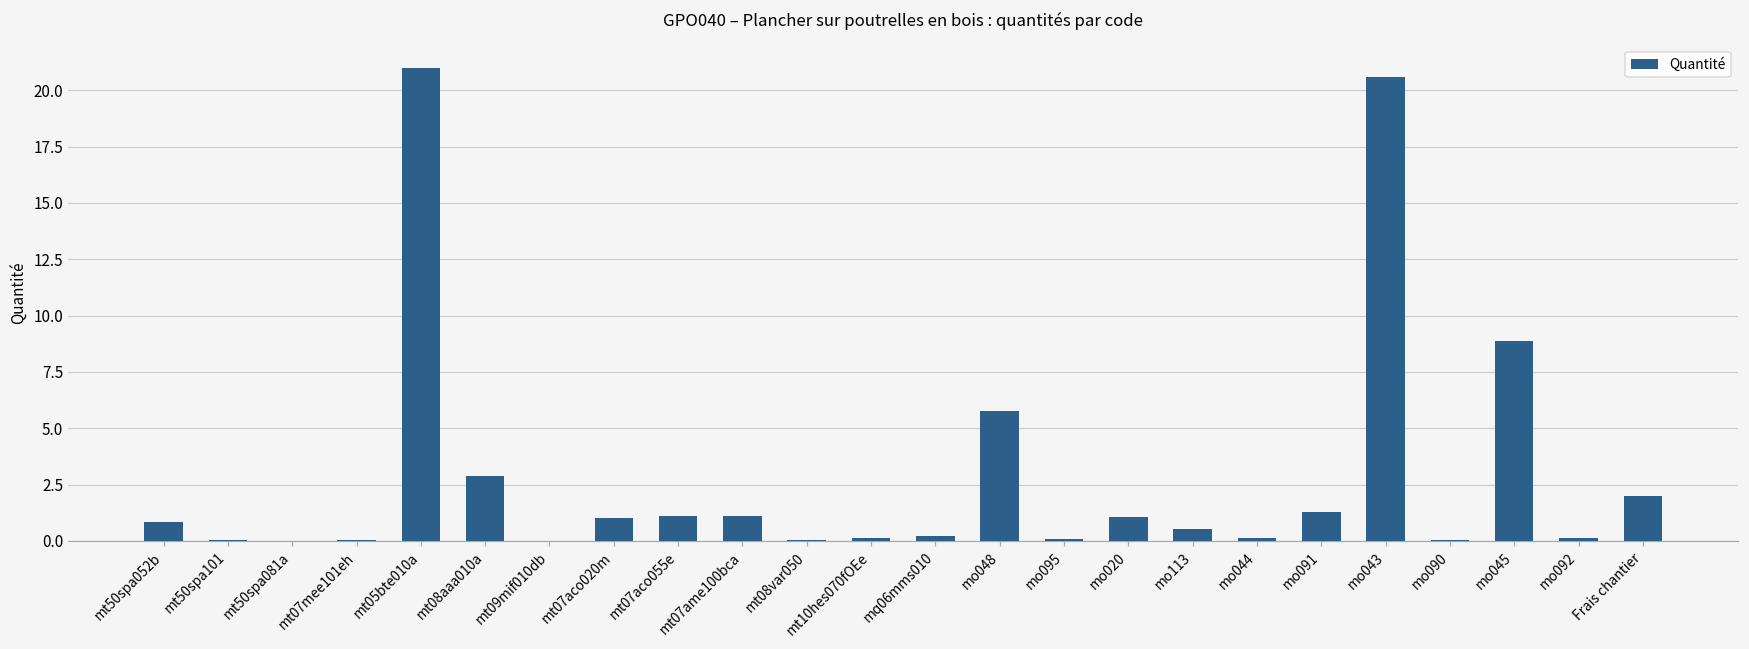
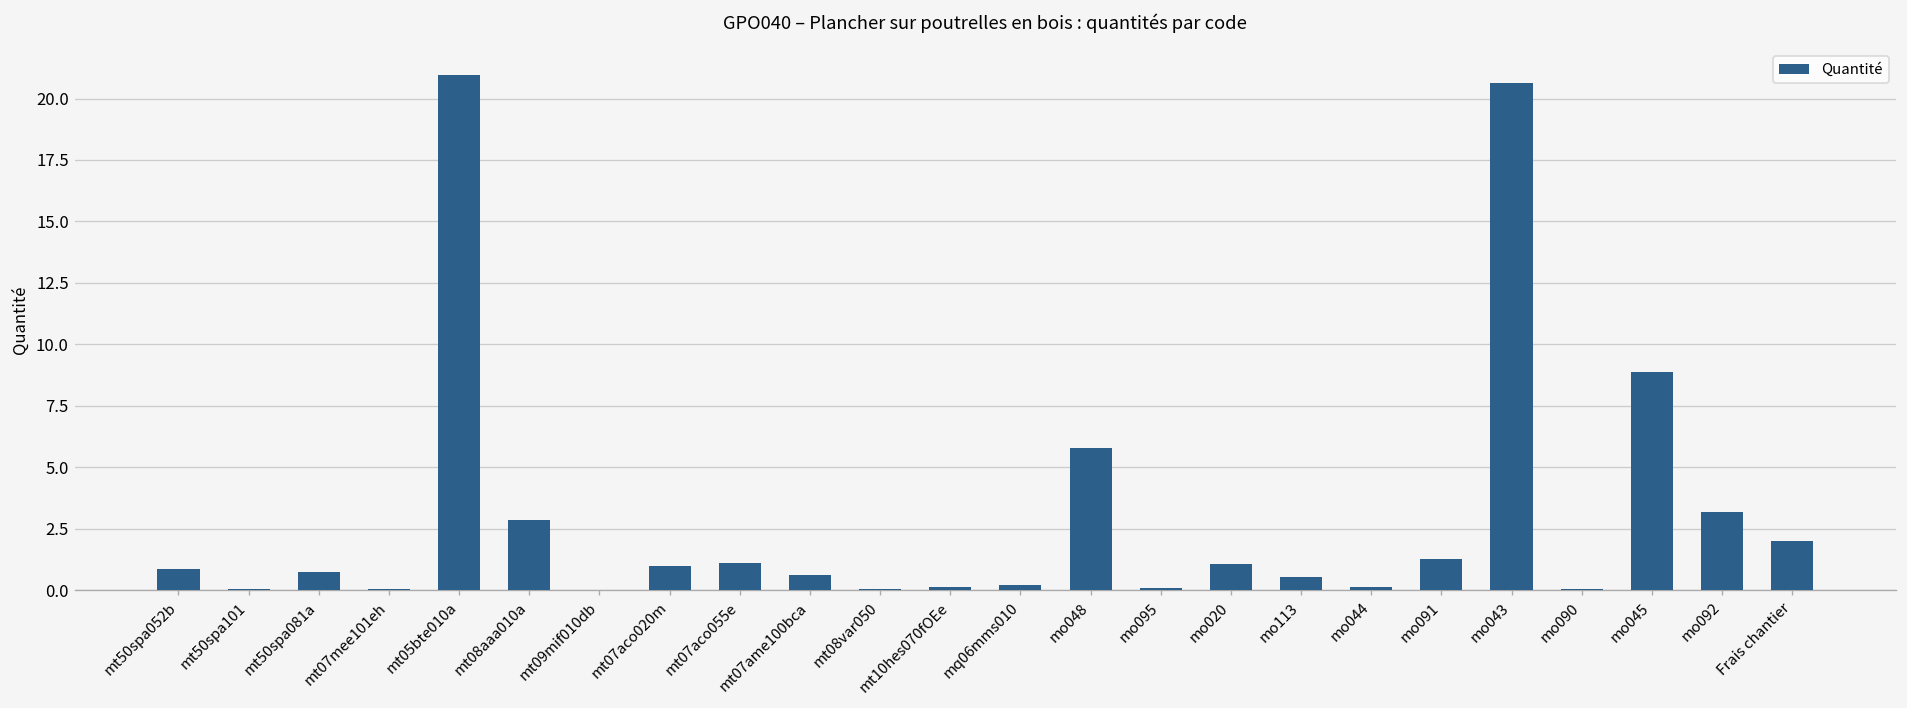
mt50spa081a: 0.0 -> 0.7
mt07ame100bca: 1.1 -> 0.6
mo092: 0.1 -> 3.2
